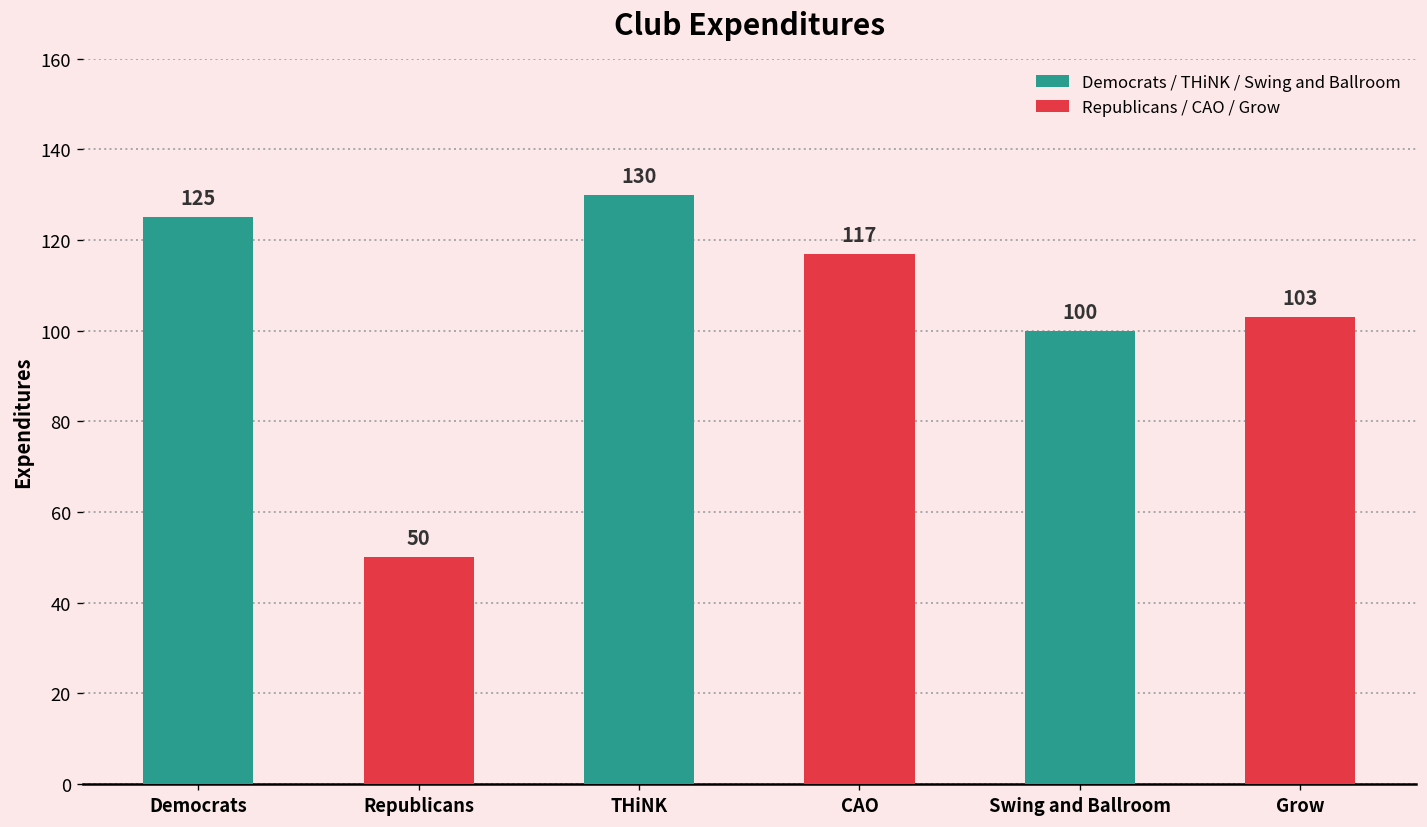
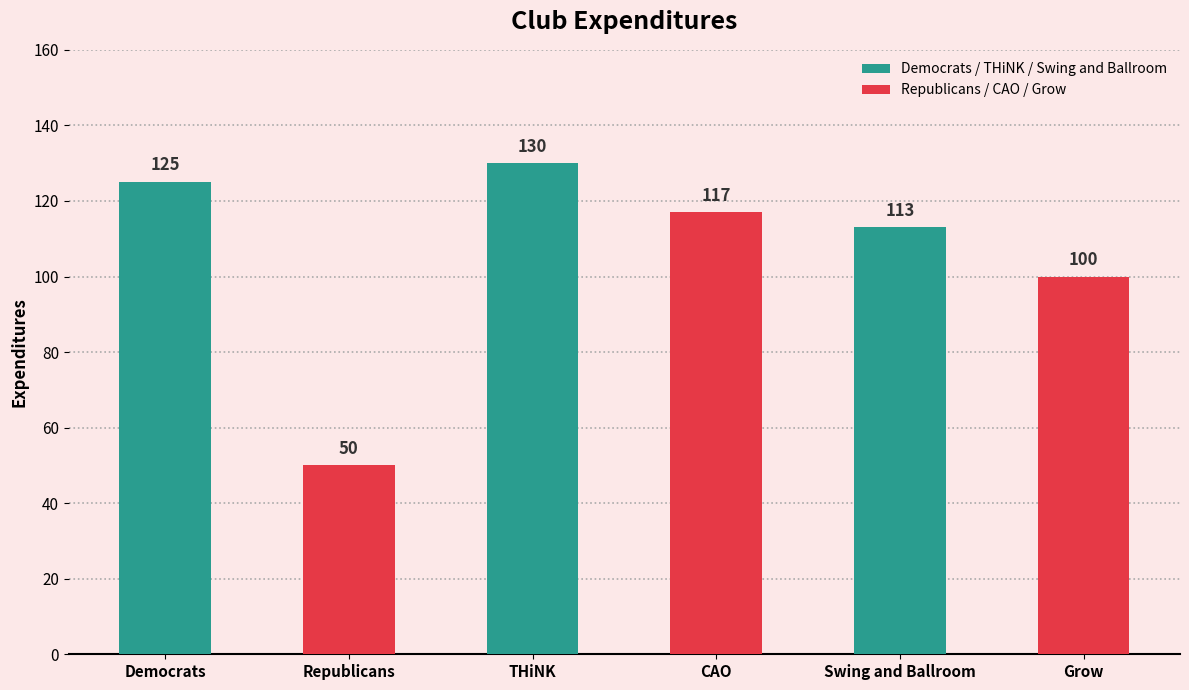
Swing and Ballroom: 100 -> 113
Grow: 103 -> 100
